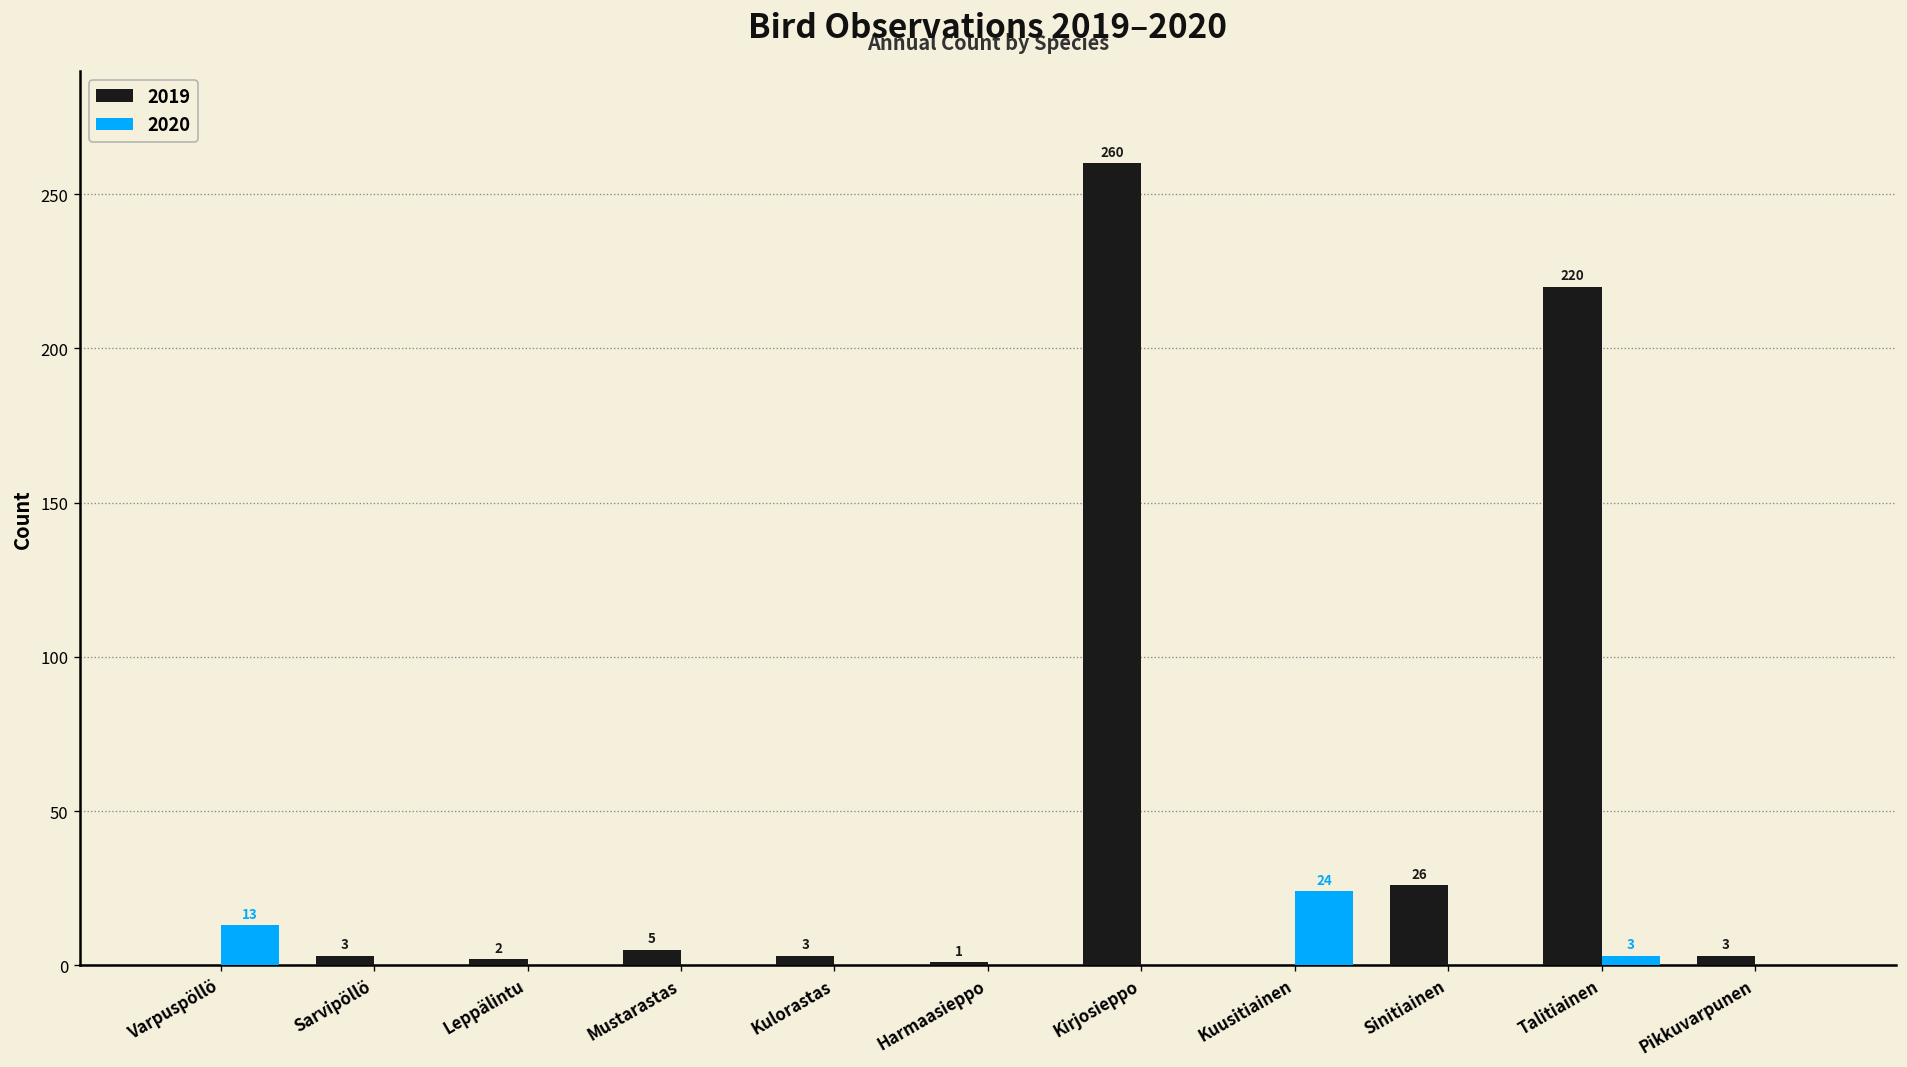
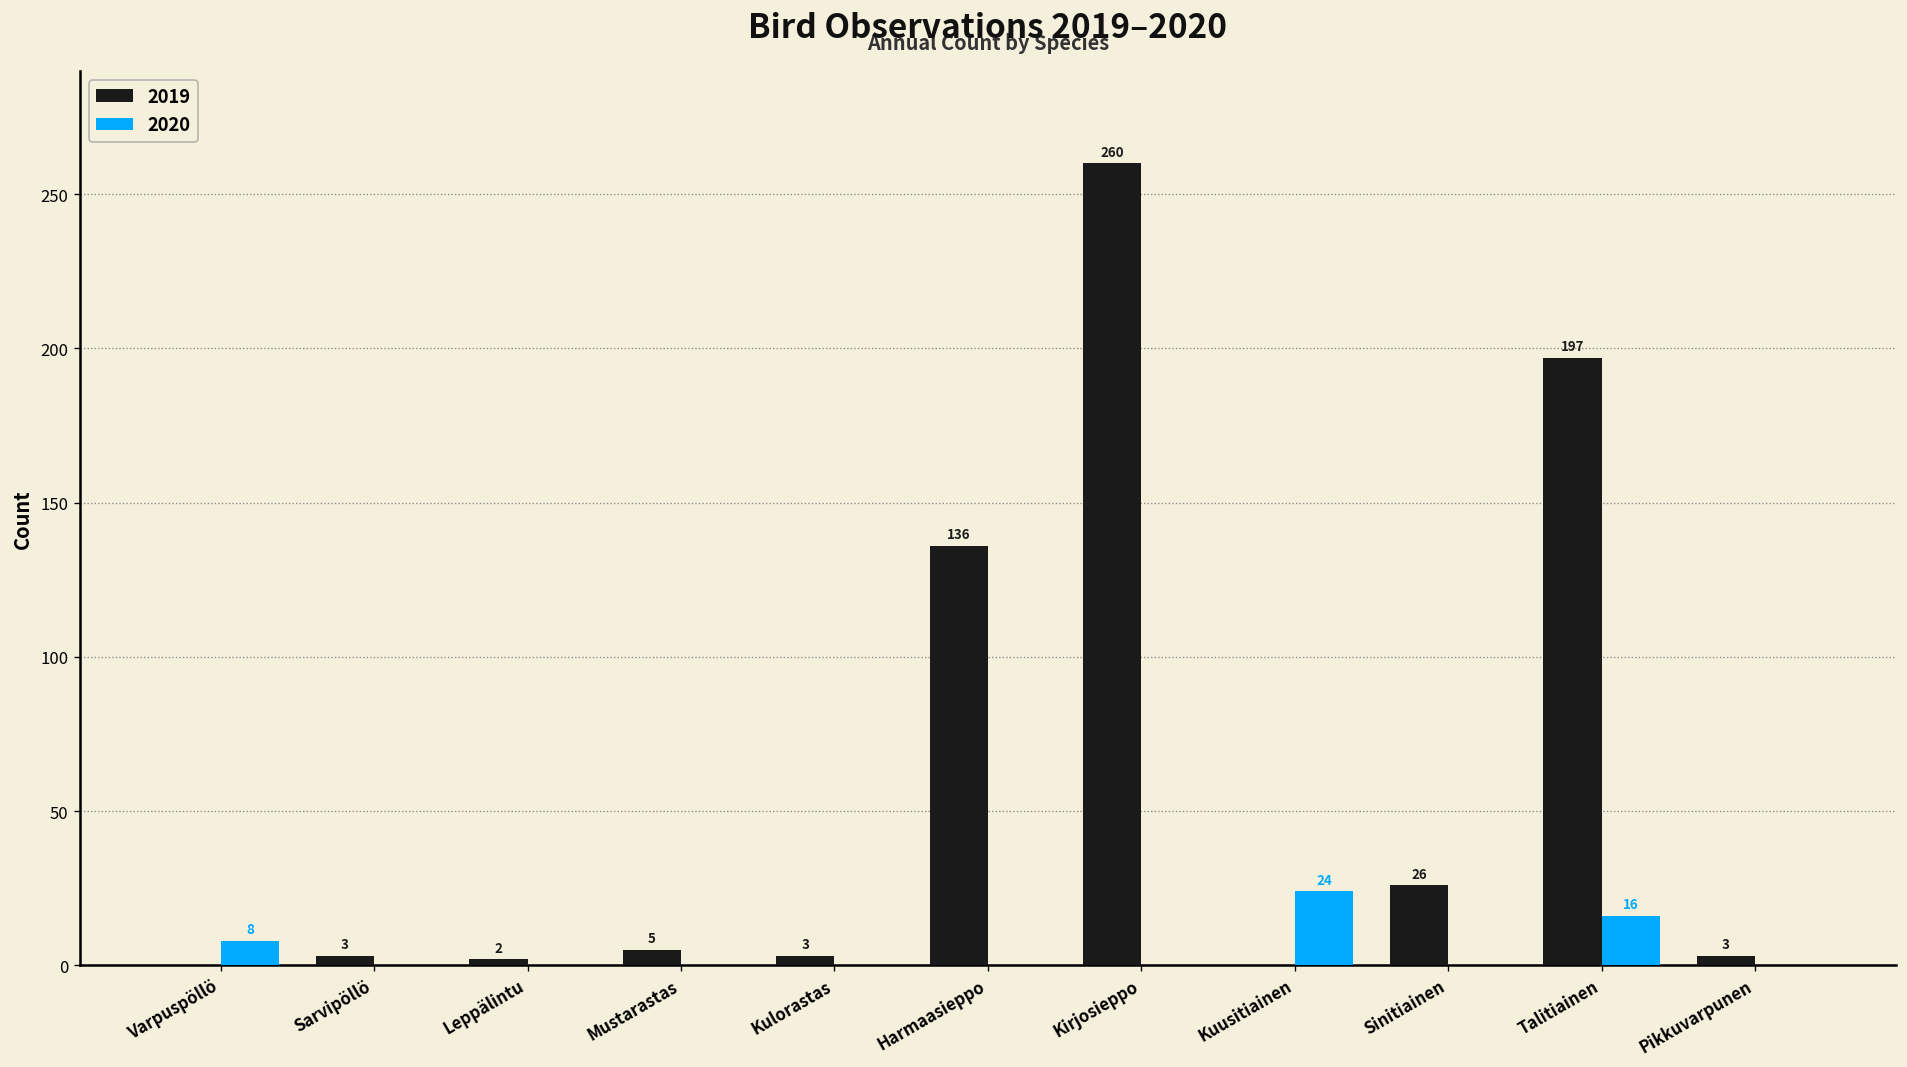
2020, Varpuspöllö: 13 -> 8
2019, Harmaasieppo: 1 -> 136
2019, Talitiainen: 220 -> 197
2020, Talitiainen: 3 -> 16
